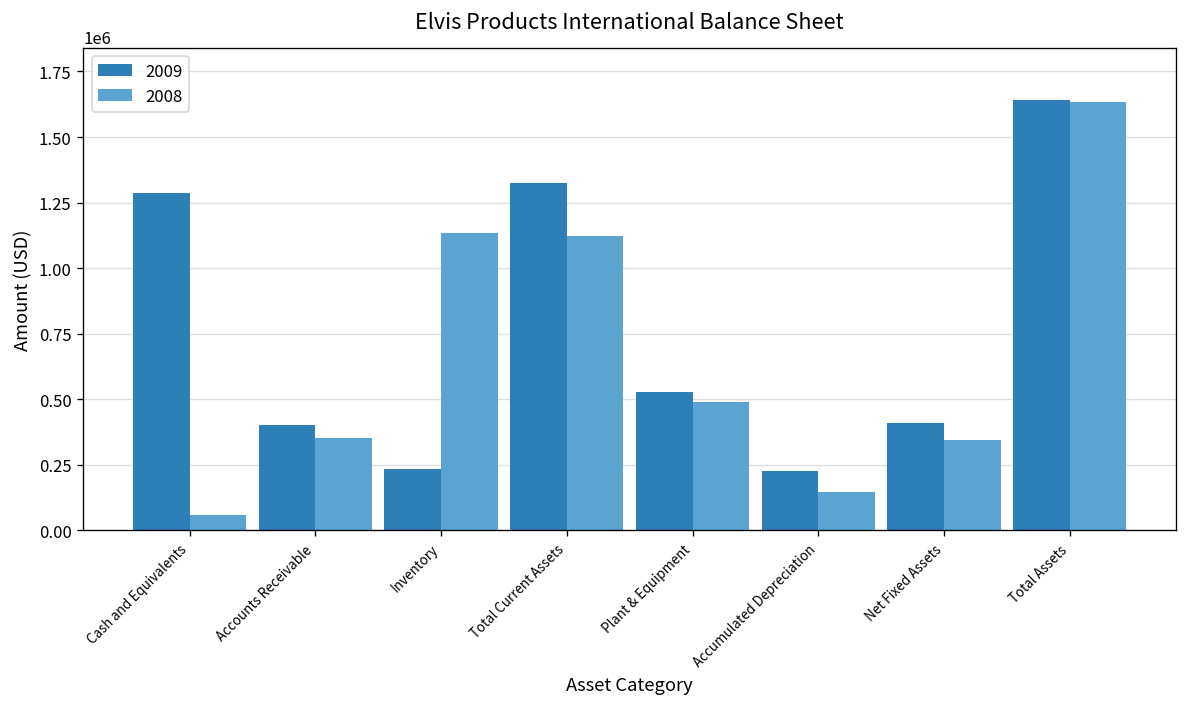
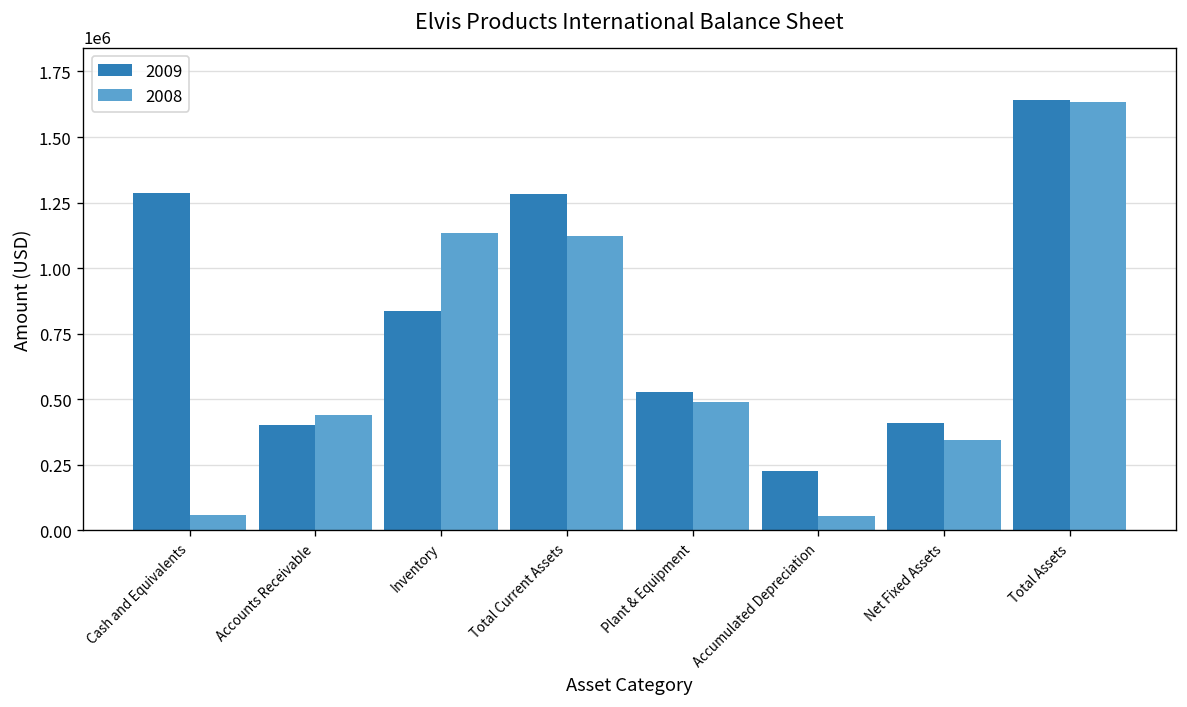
2008, Accounts Receivable: 350000 -> 440000
2009, Inventory: 230000 -> 840000
2009, Total Current Assets: 1330000 -> 1280000
2008, Accumulated Depreciation: 150000 -> 50000
